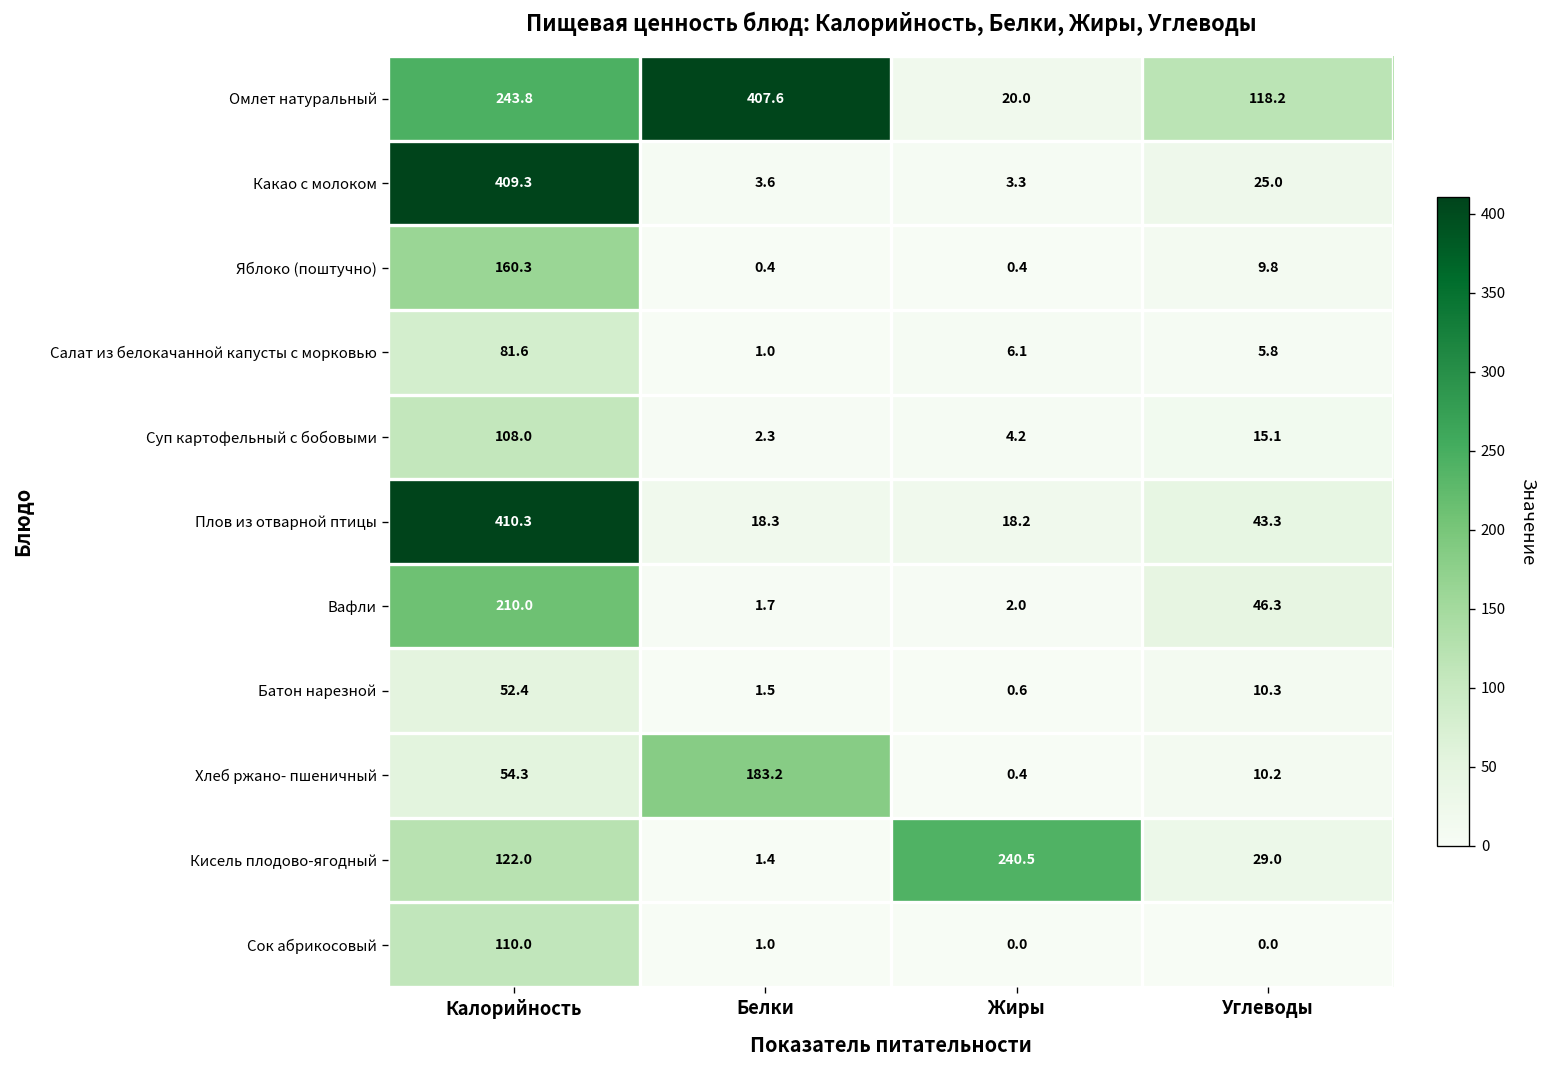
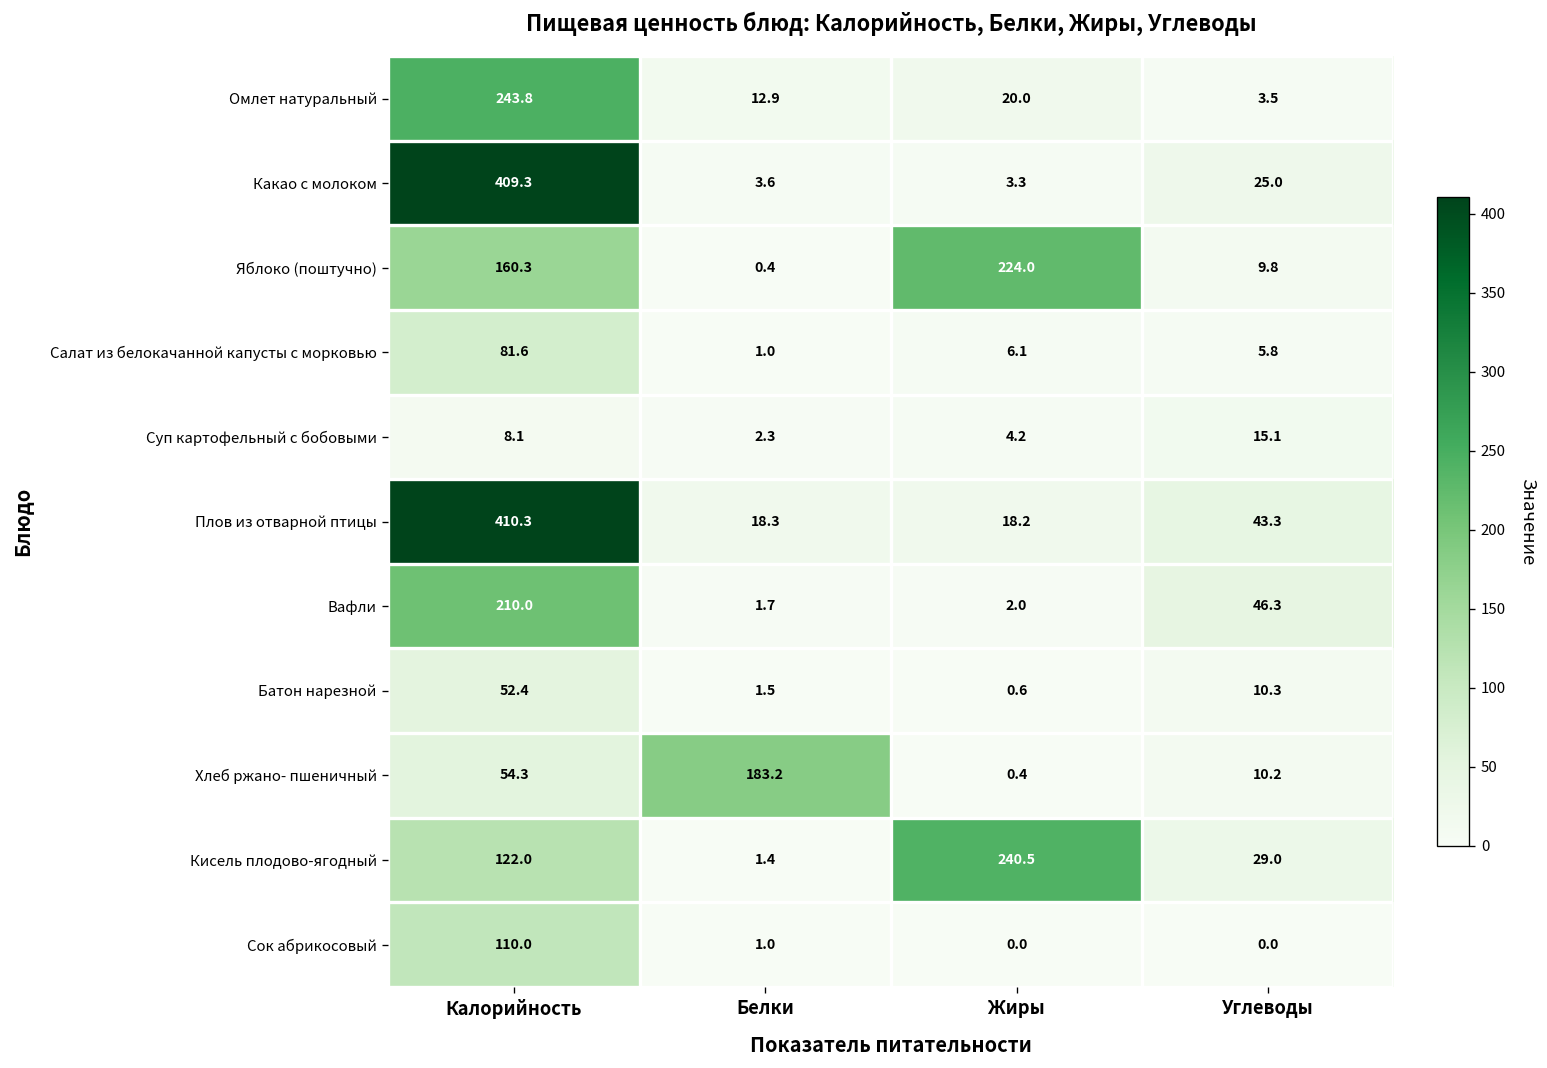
Омлет натуральный, Белки: 407.6 -> 12.9
Омлет натуральный, Углеводы: 118.2 -> 3.5
Яблоко (поштучно), Жиры: 0.4 -> 224.0
Суп картофельный с бобовыми, Калорийность: 108.0 -> 8.1
